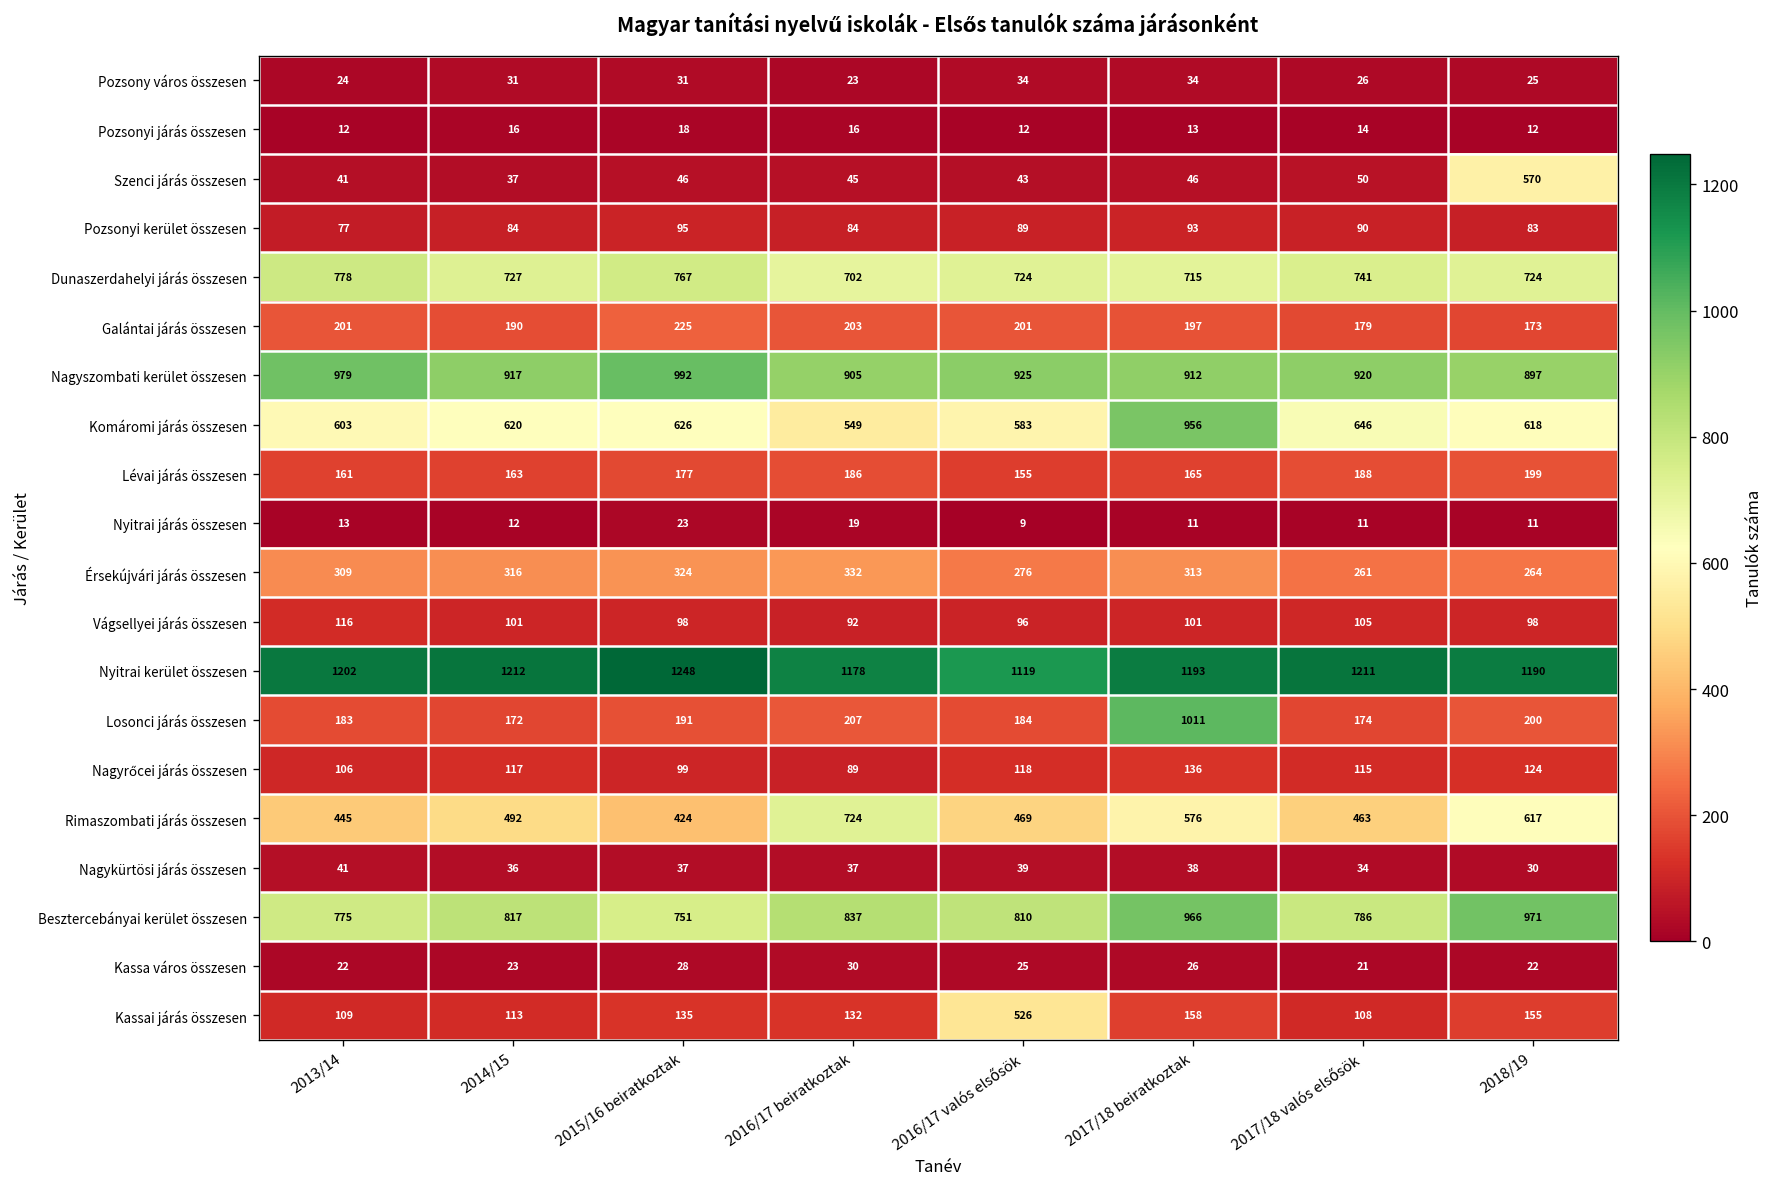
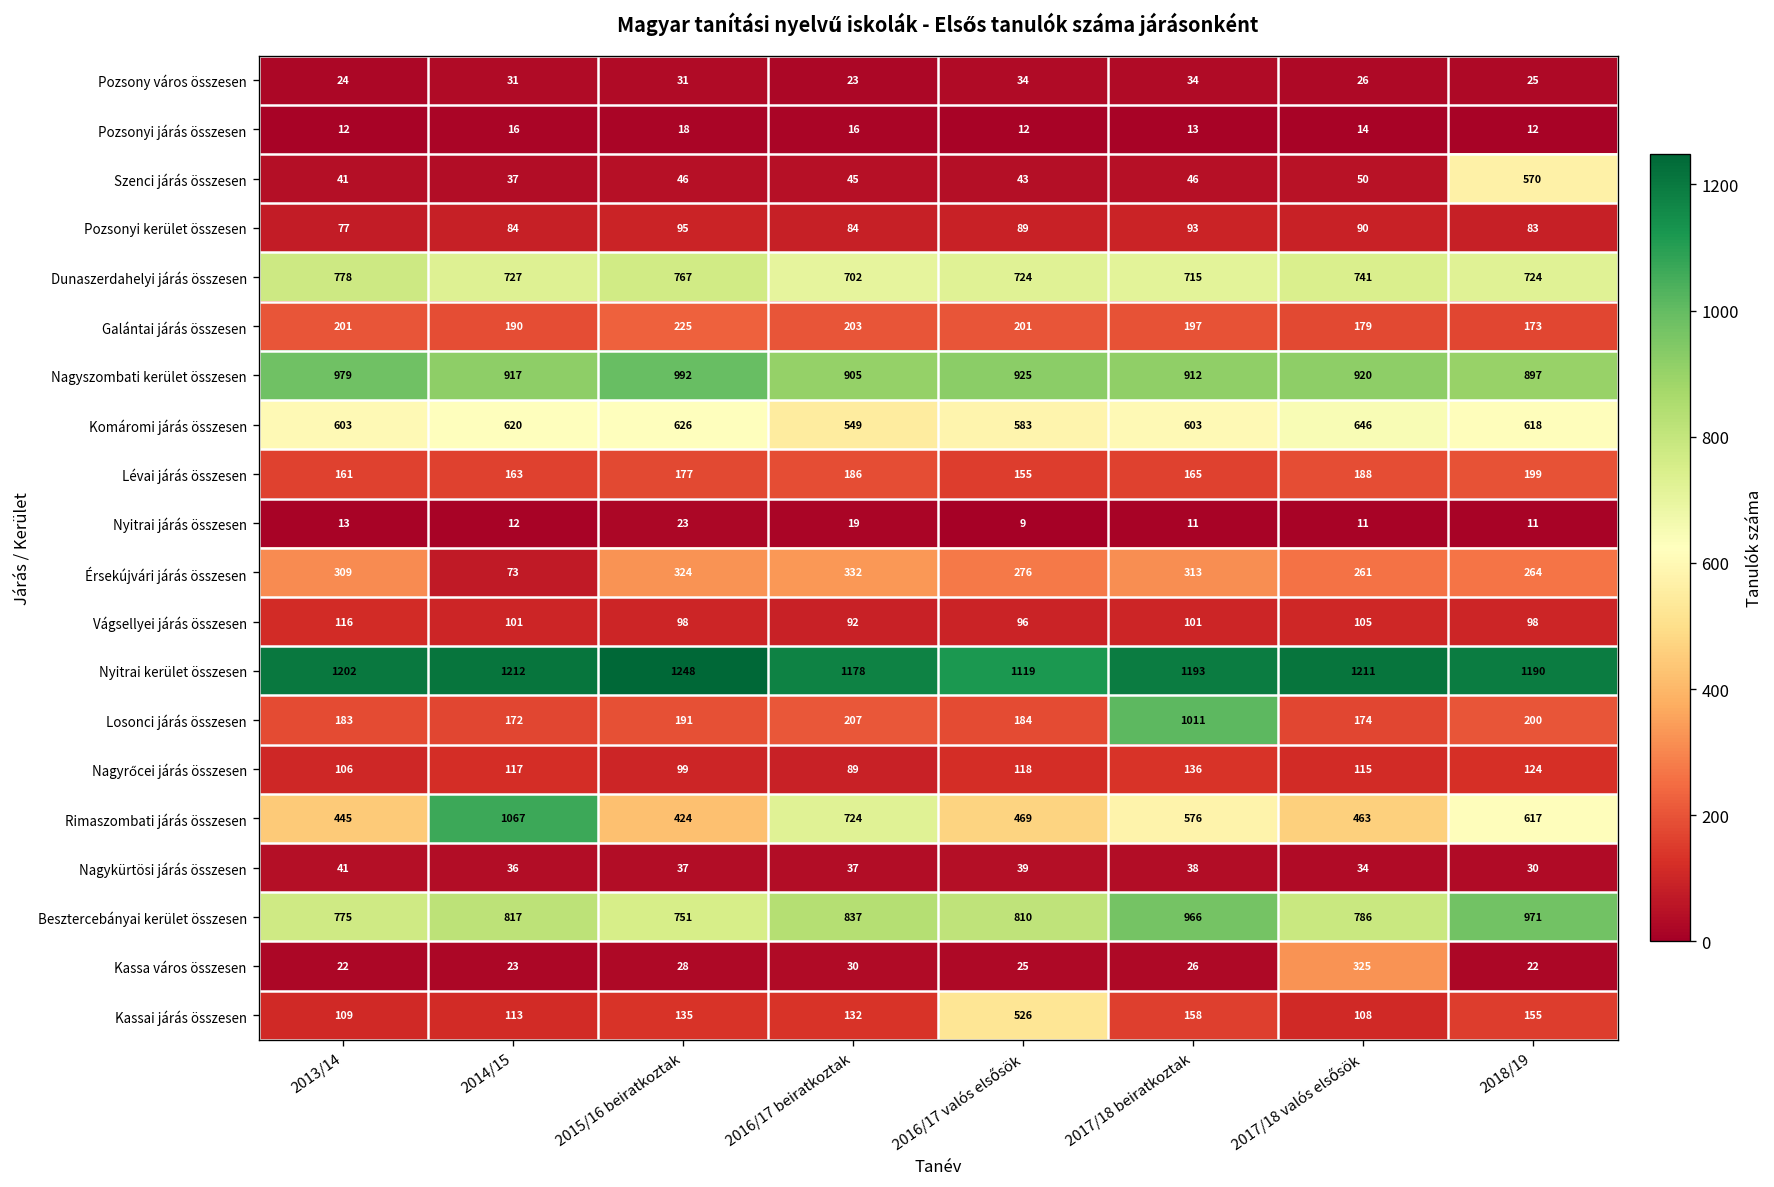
Komáromi járás összesen, 2017/18 beiratkoztak: 956 -> 603
Érsekújvári járás összesen, 2014/15: 316 -> 73
Rimaszombati járás összesen, 2014/15: 492 -> 1067
Kassa város összesen, 2017/18 valós elsősök: 21 -> 325
